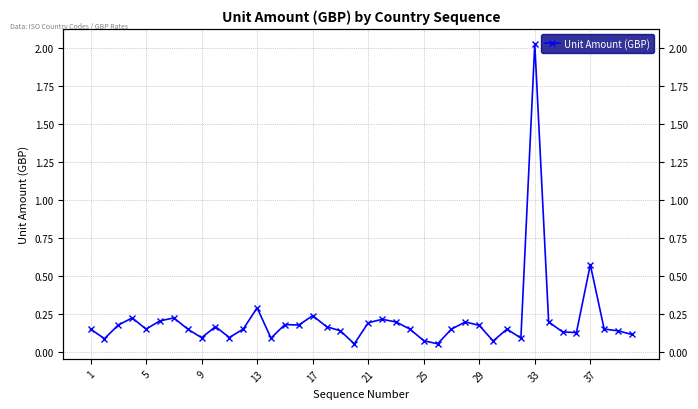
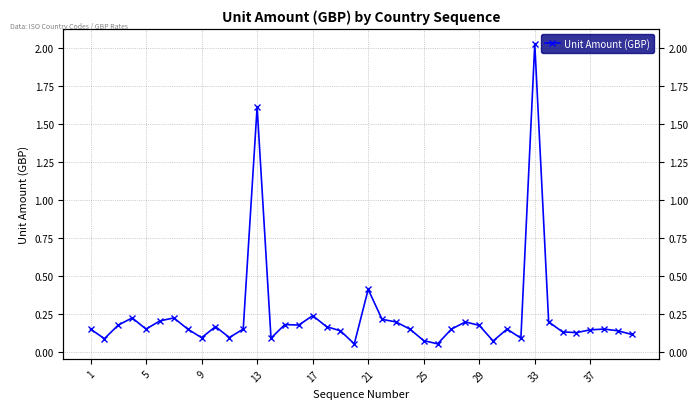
13: 0.29 -> 1.61
21: 0.19 -> 0.41
37: 0.58 -> 0.15
